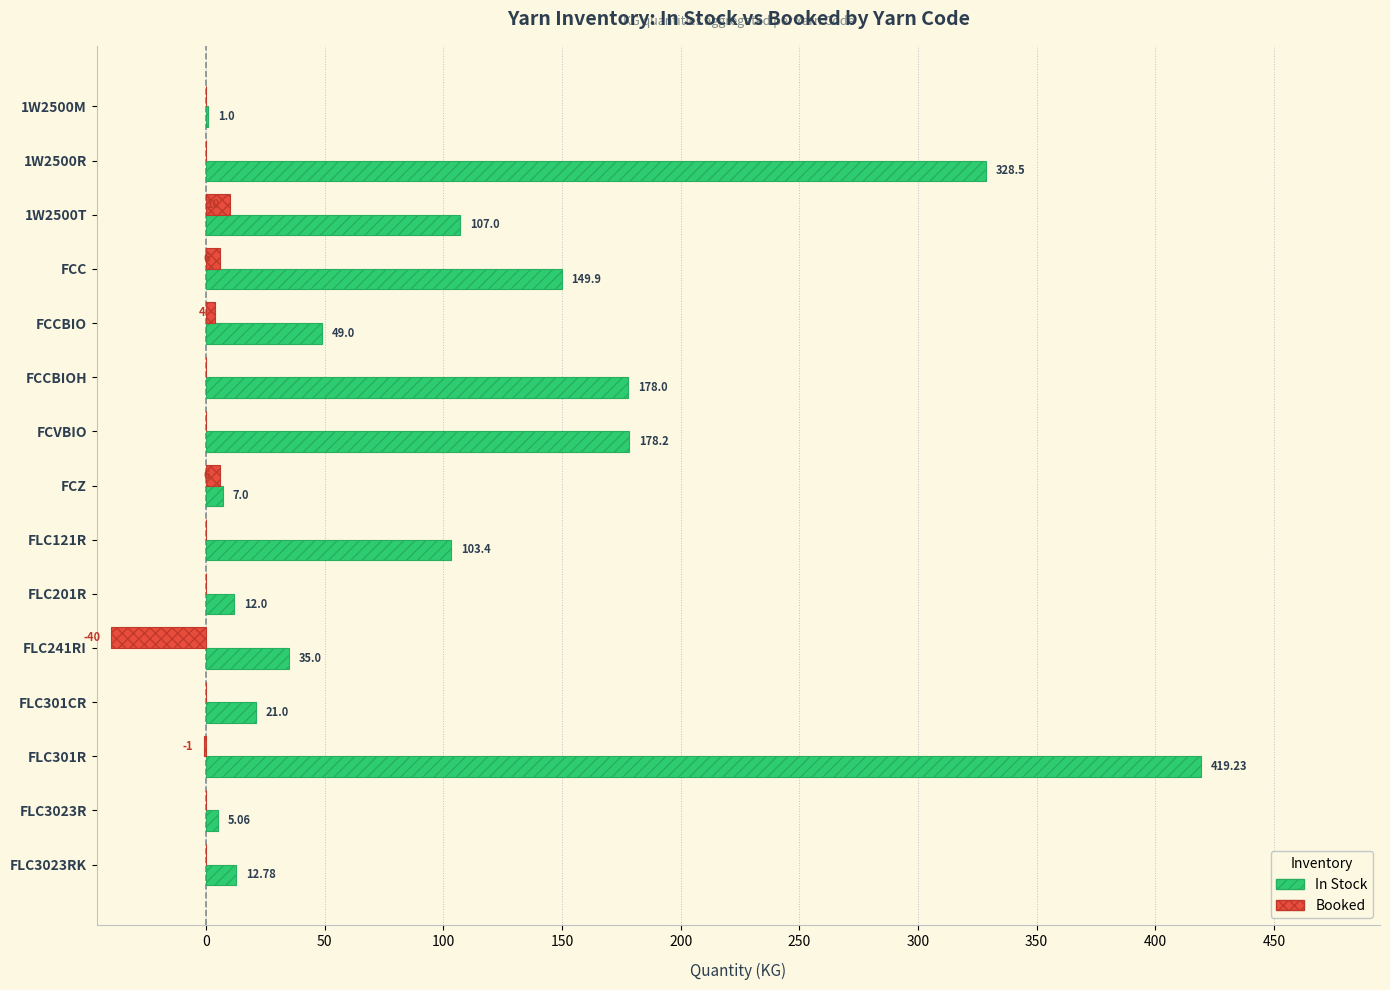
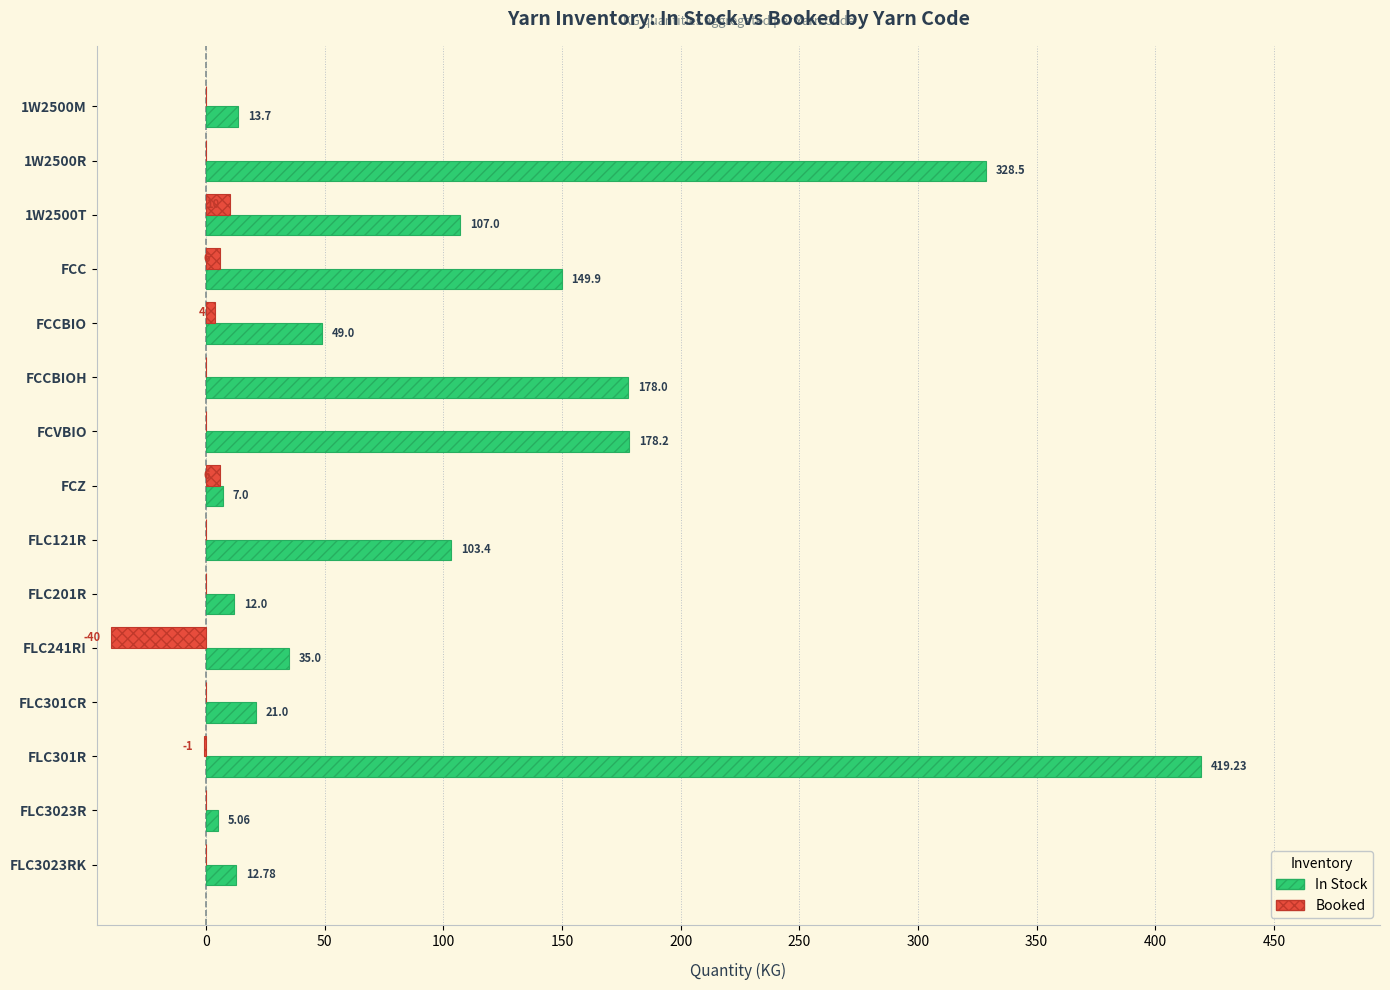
In Stock, 1W2500M: 1.0 -> 13.7
